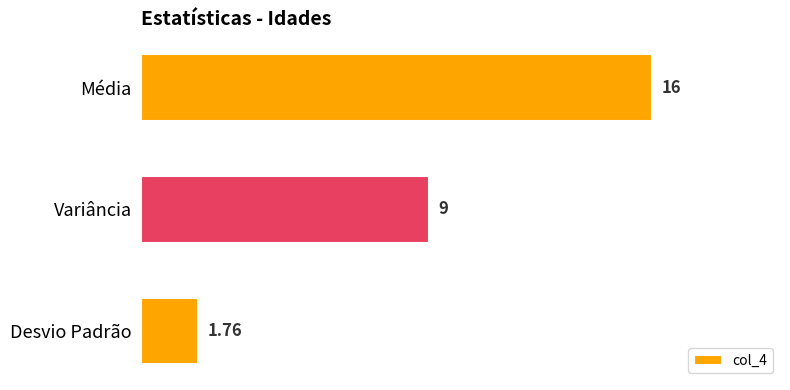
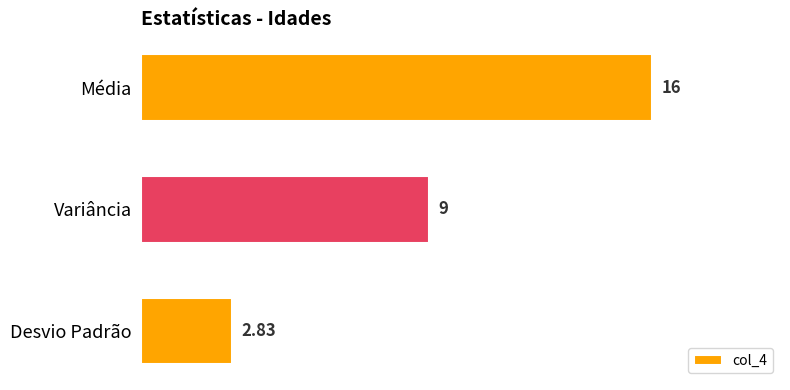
Desvio Padrão: 1.76 -> 2.83
